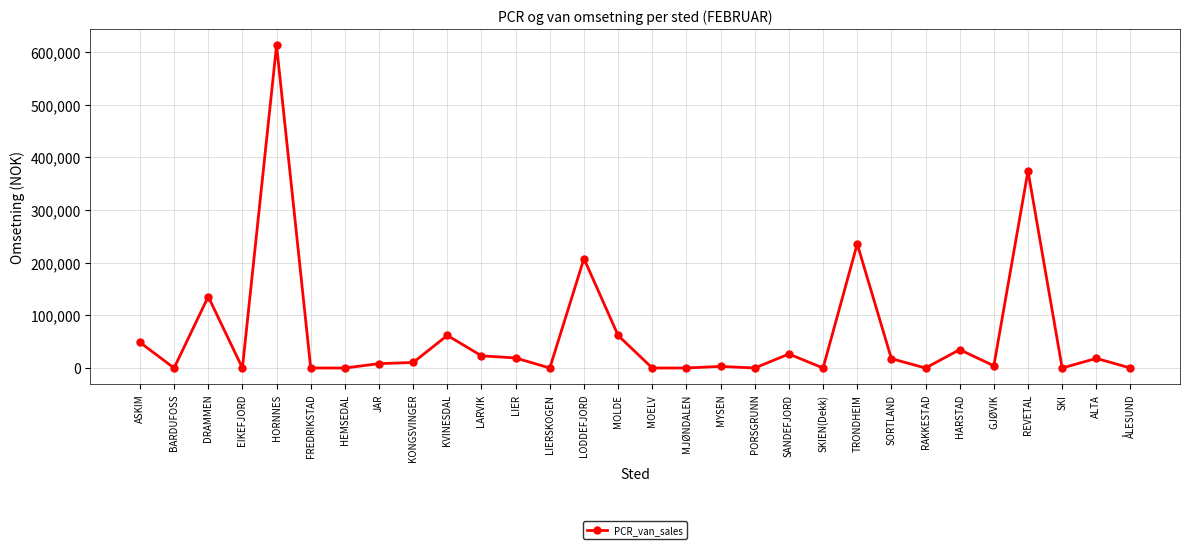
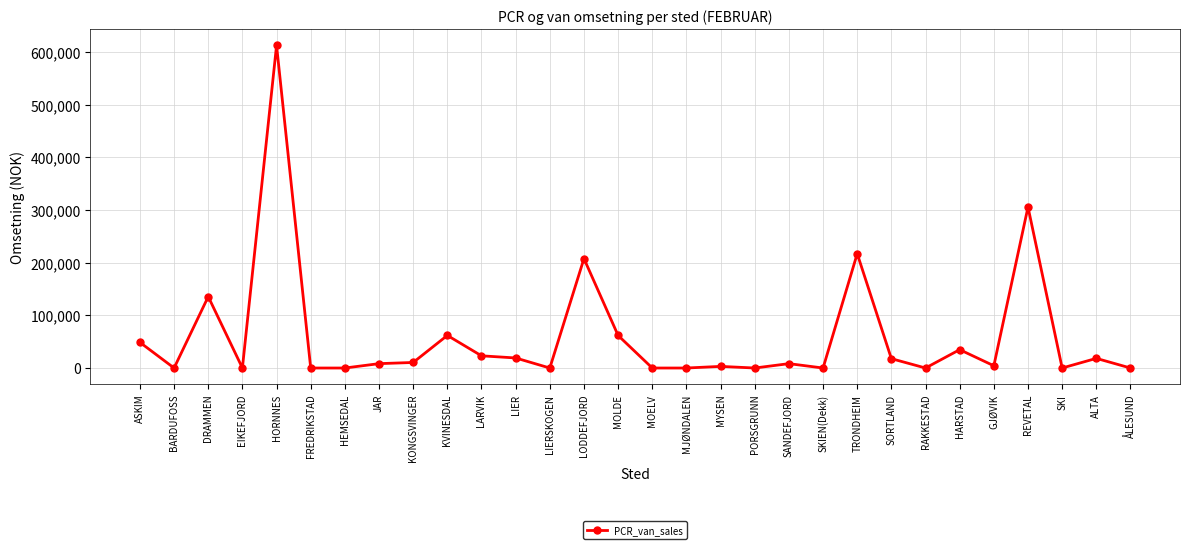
SANDEFJORD: 30,000 -> 10,000
TRONDHEIM: 240,000 -> 220,000
REVETAL: 370,000 -> 310,000
